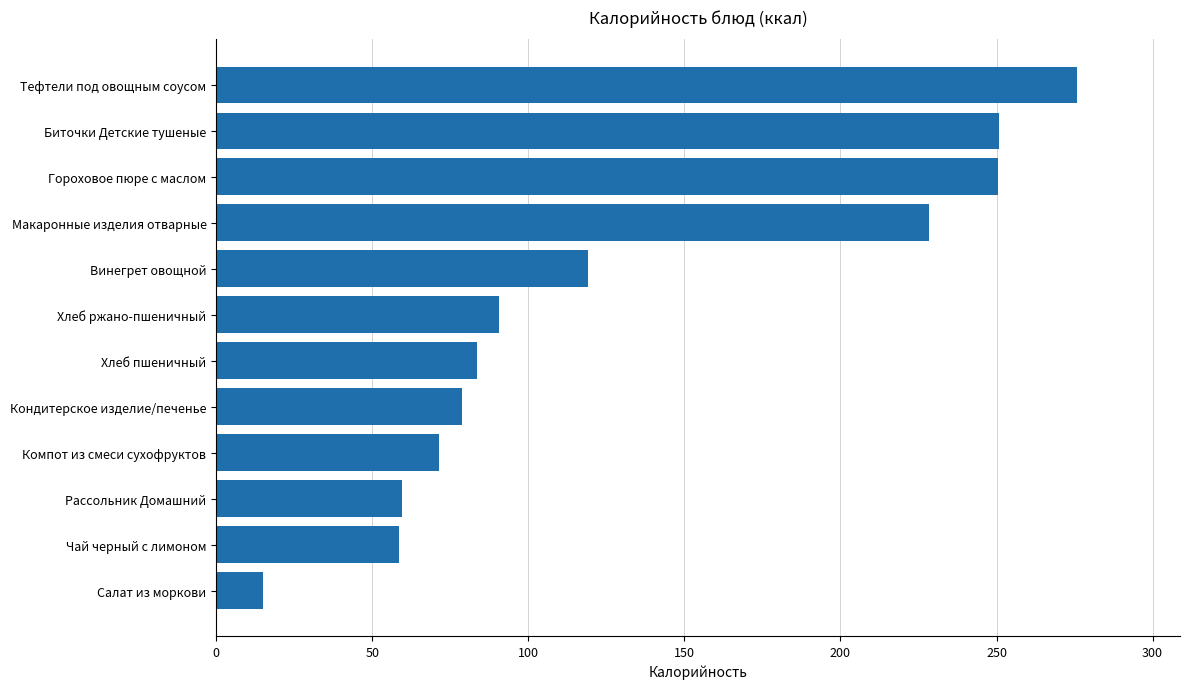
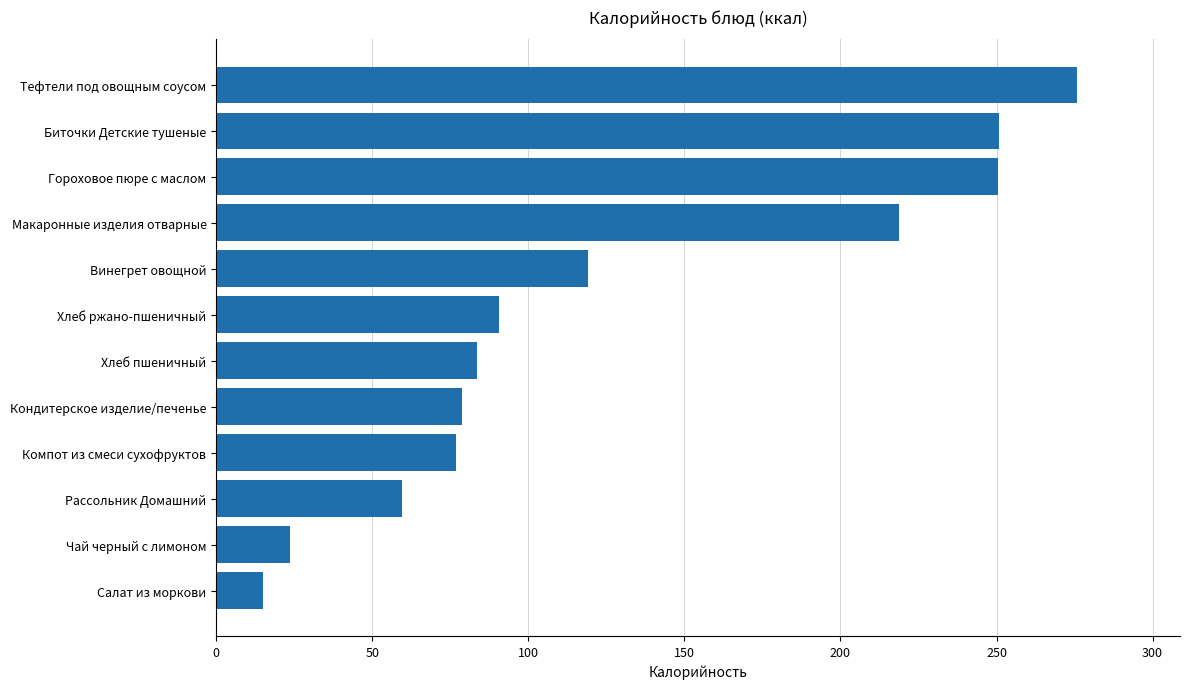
Макаронные изделия отварные: 228 -> 219
Компот из смеси сухофруктов: 71 -> 77
Чай черный с лимоном: 59 -> 24
